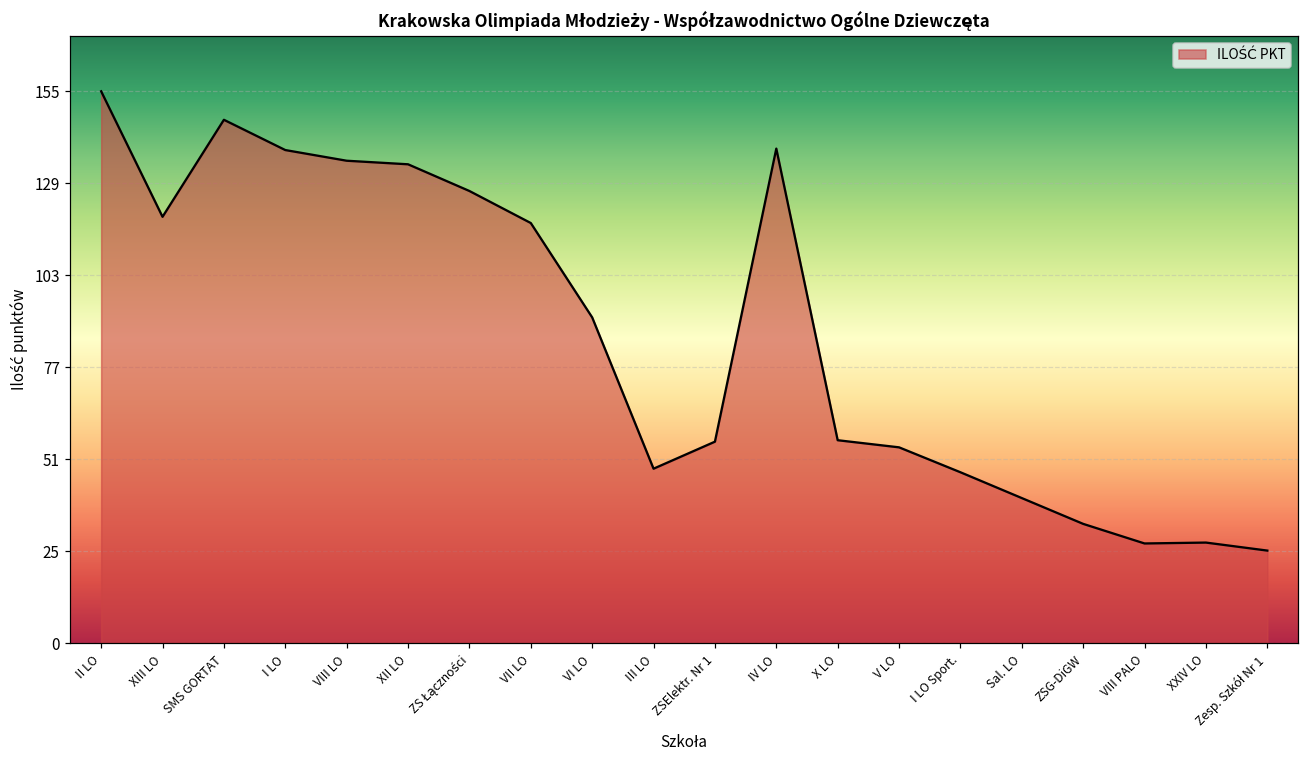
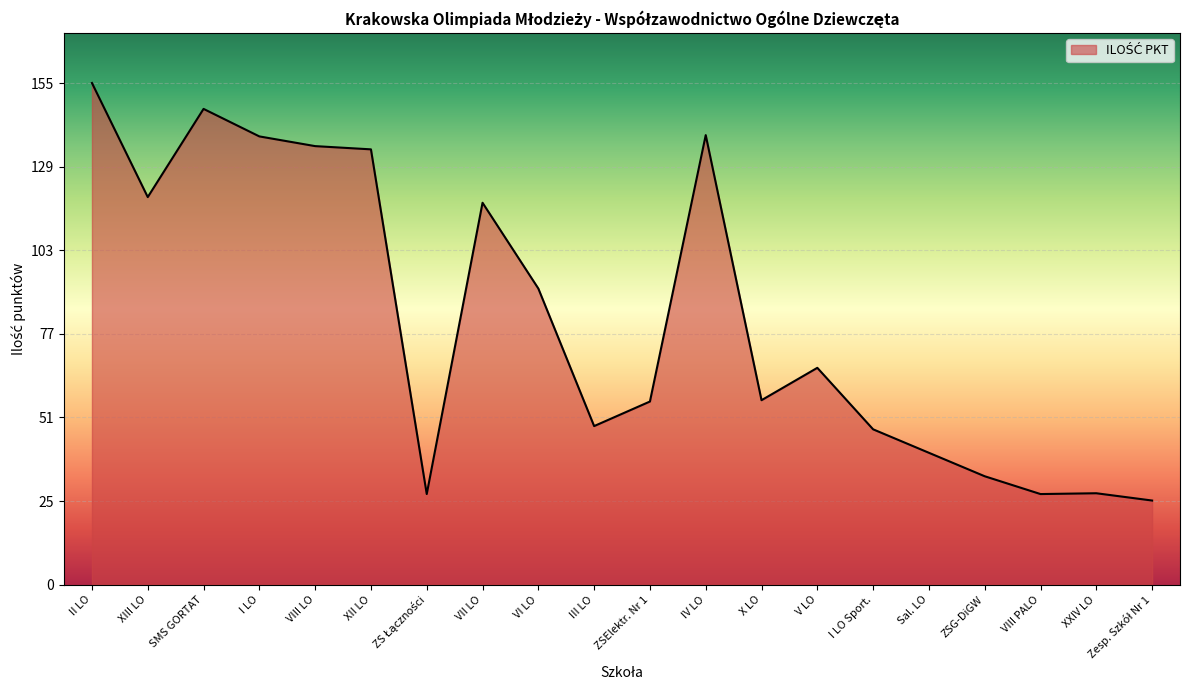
ZS Łączności: 127 -> 28
V LO: 55 -> 67
